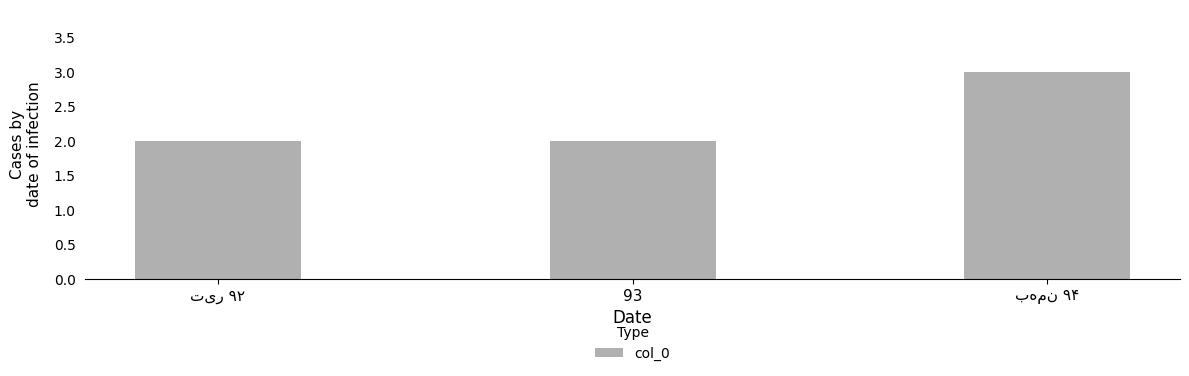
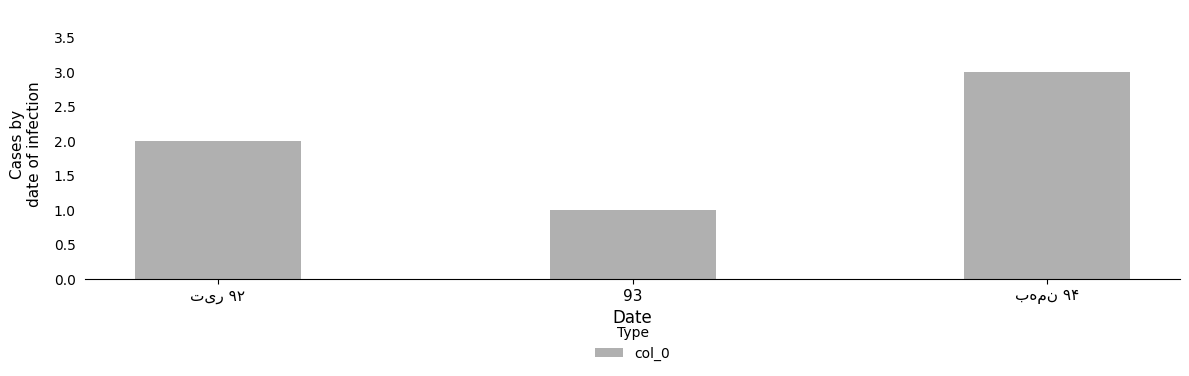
93: 2 -> 1
